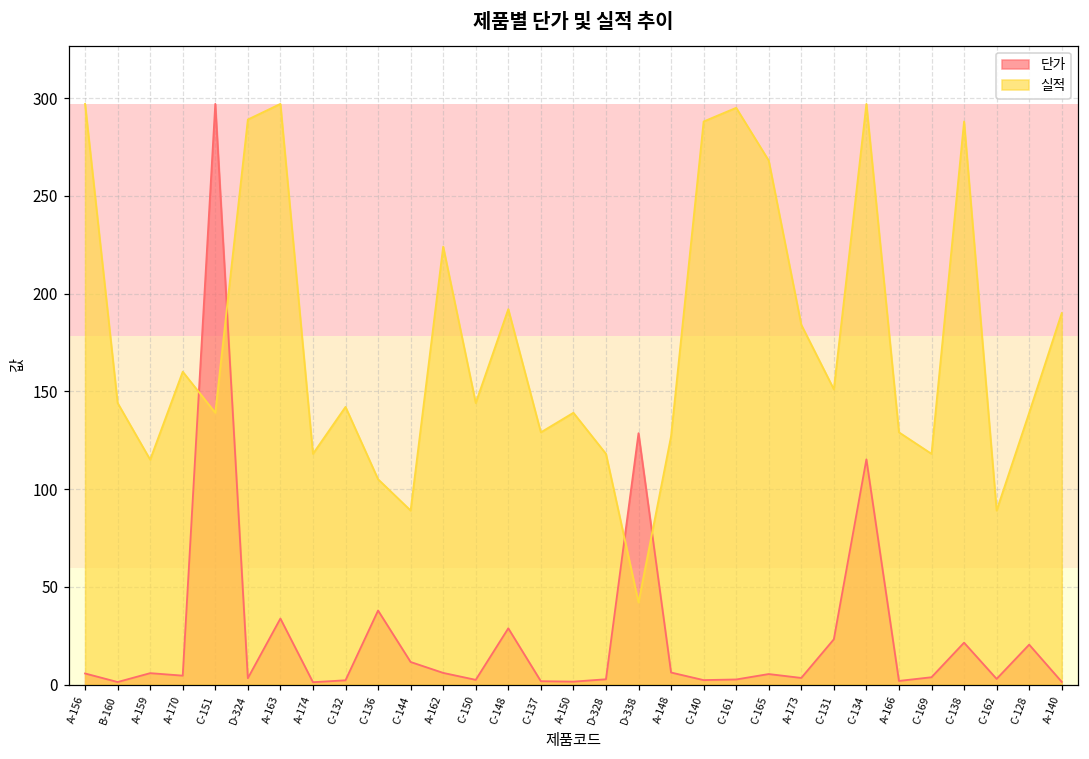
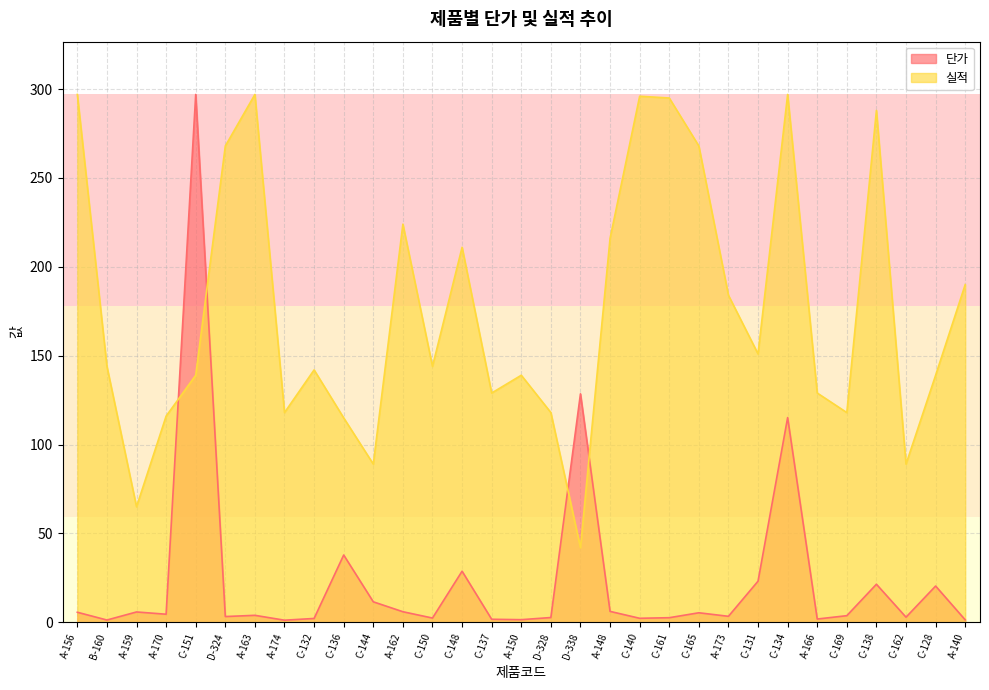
실적, A-159: 115 -> 65
실적, A-170: 160 -> 116
실적, D-324: 289 -> 268
단가, A-163: 34 -> 4
실적, C-136: 105 -> 115
실적, C-148: 192 -> 211
실적, A-148: 127 -> 216
실적, C-140: 288 -> 296
